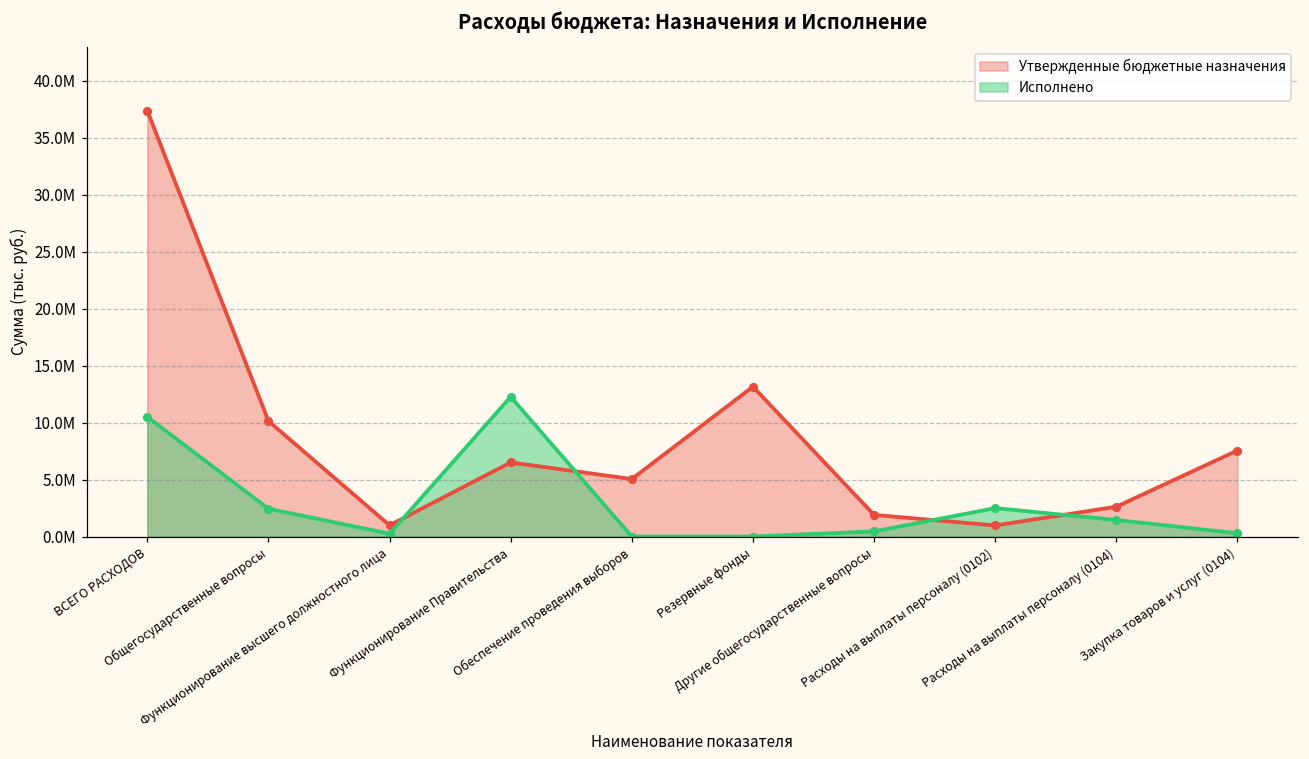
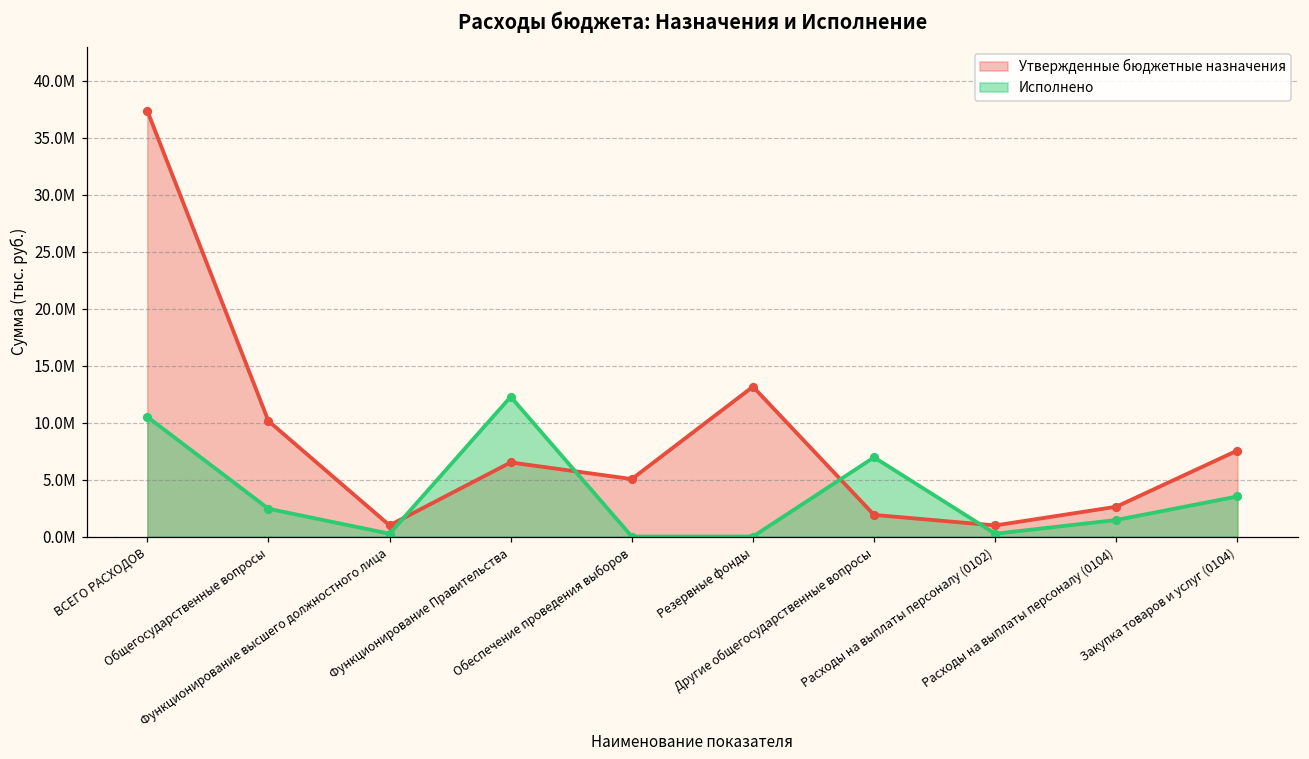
Исполнено, Другие общегосударственные вопросы: 500000 -> 7000000
Исполнено, Расходы на выплаты персоналу (0102): 2500000 -> 200000
Исполнено, Закупка товаров и услуг (0104): 300000 -> 3500000
